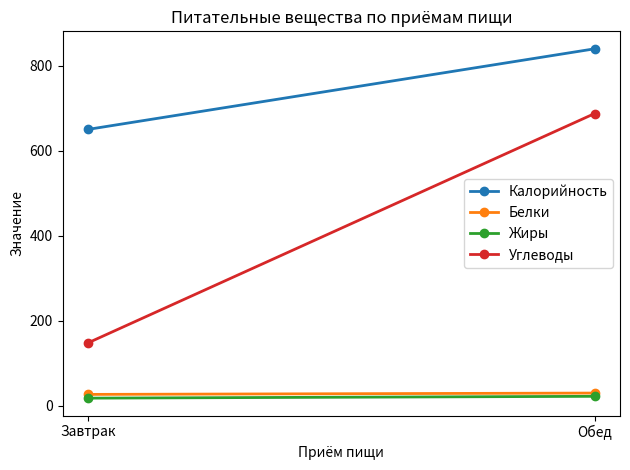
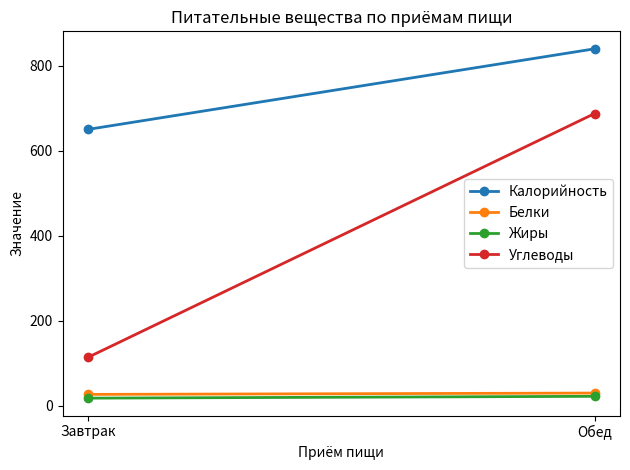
Углеводы, Завтрак: 150 -> 110
